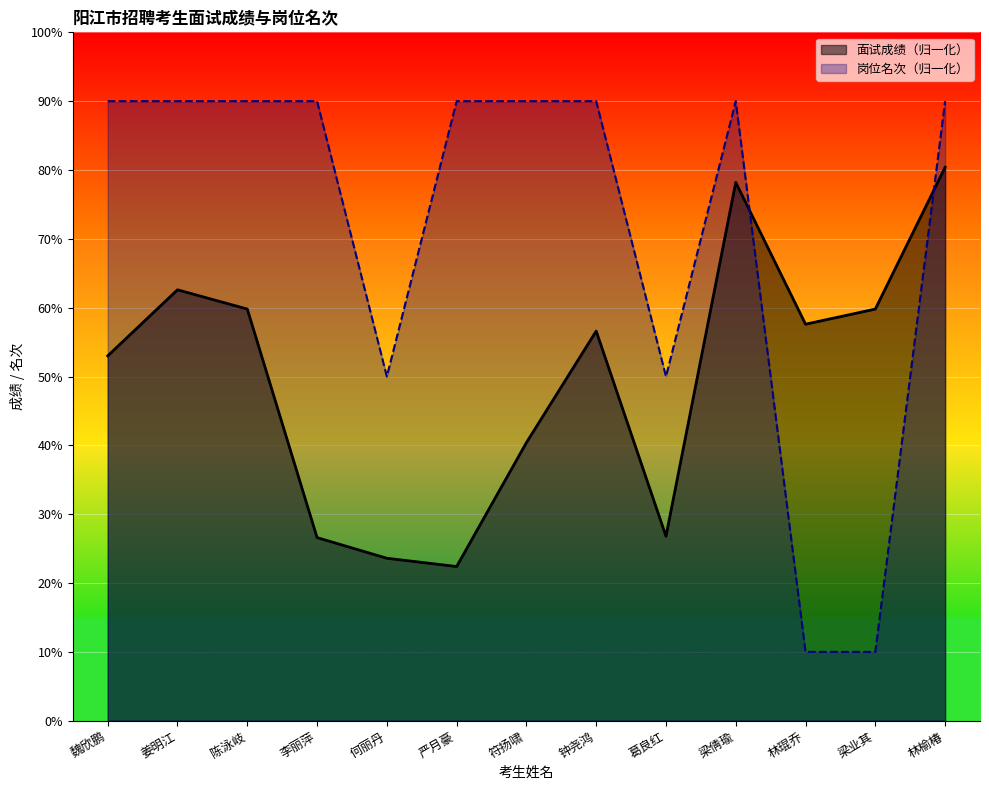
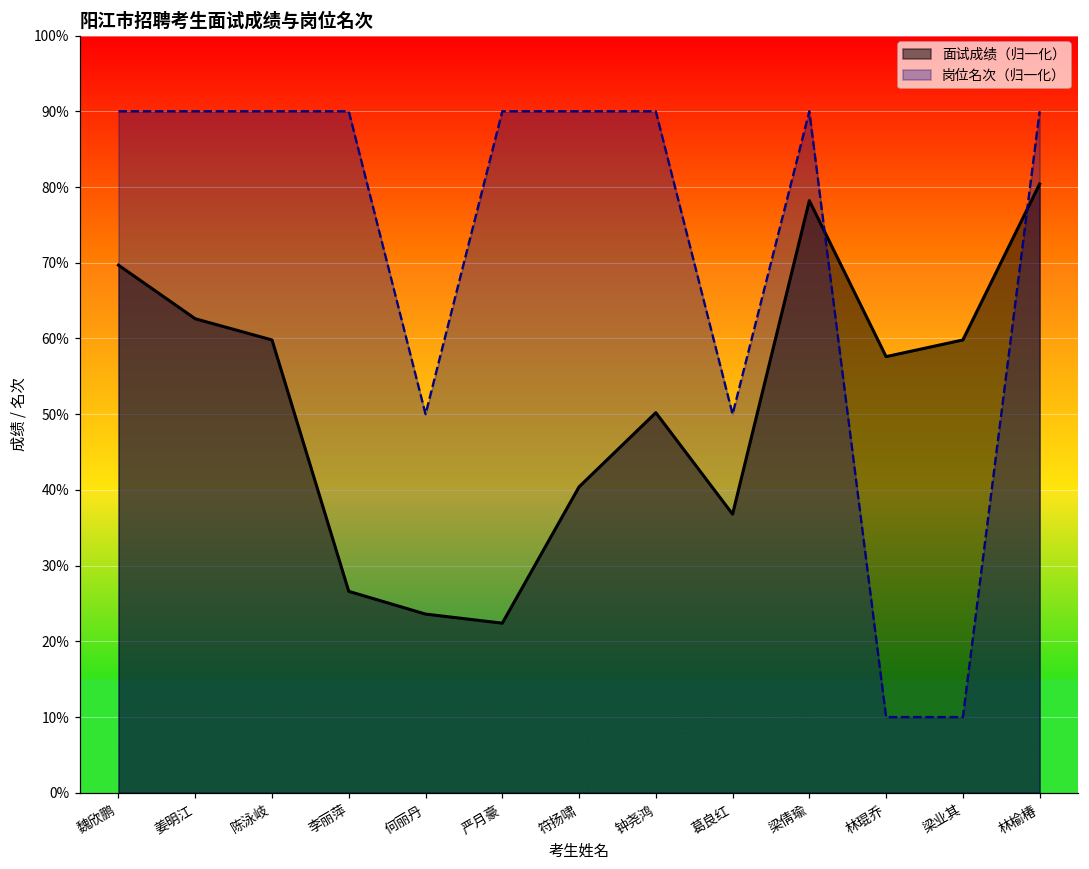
面试成绩（归一化）, 魏欣鹏: 53% -> 70%
面试成绩（归一化）, 钟尧鸿: 57% -> 50%
面试成绩（归一化）, 葛良红: 27% -> 37%
